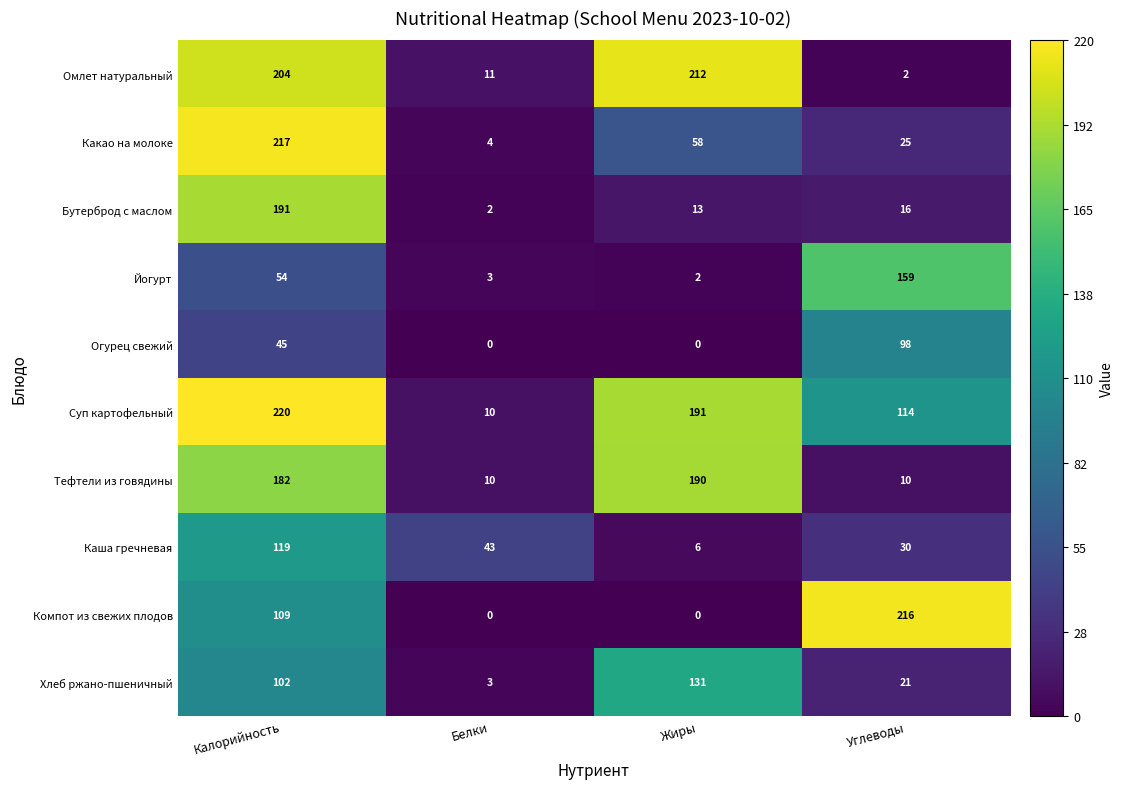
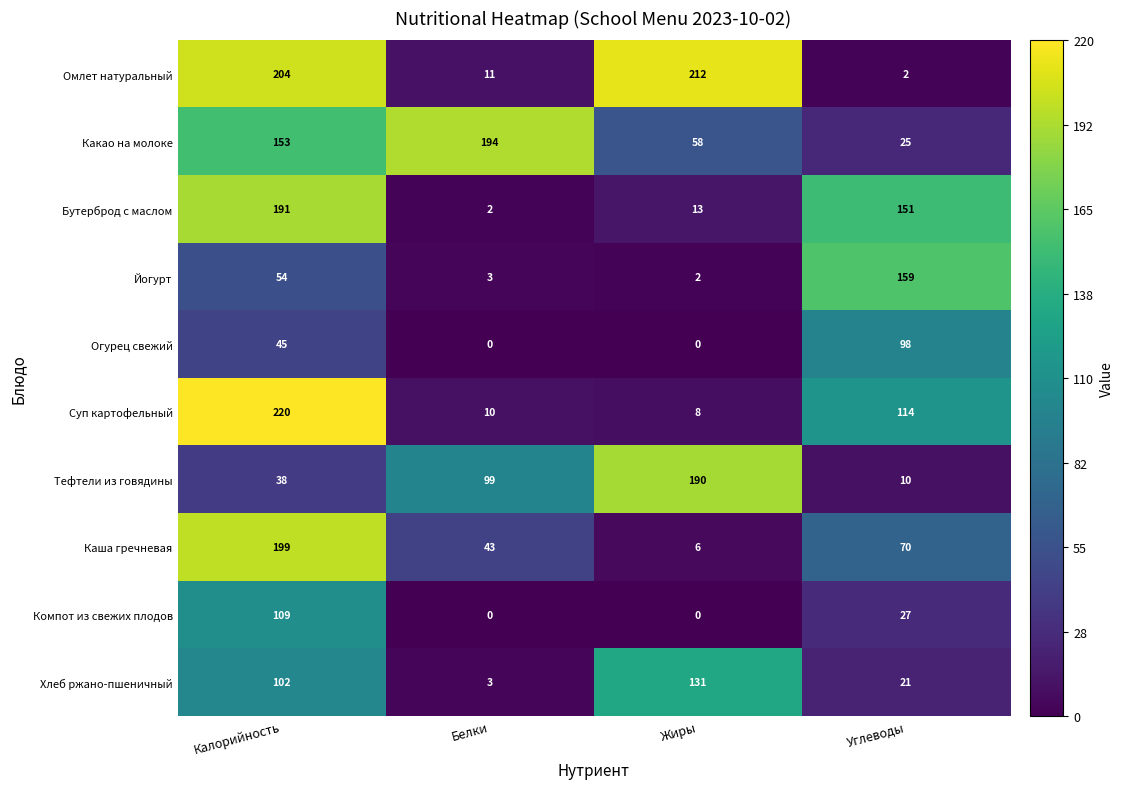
Какао на молоке, Калорийность: 217 -> 153
Какао на молоке, Белки: 4 -> 194
Бутерброд с маслом, Углеводы: 16 -> 151
Суп картофельный, Жиры: 191 -> 8
Тефтели из говядины, Калорийность: 182 -> 38
Тефтели из говядины, Белки: 10 -> 99
Каша гречневая, Калорийность: 119 -> 199
Каша гречневая, Углеводы: 30 -> 70
Компот из свежих плодов, Углеводы: 216 -> 27
